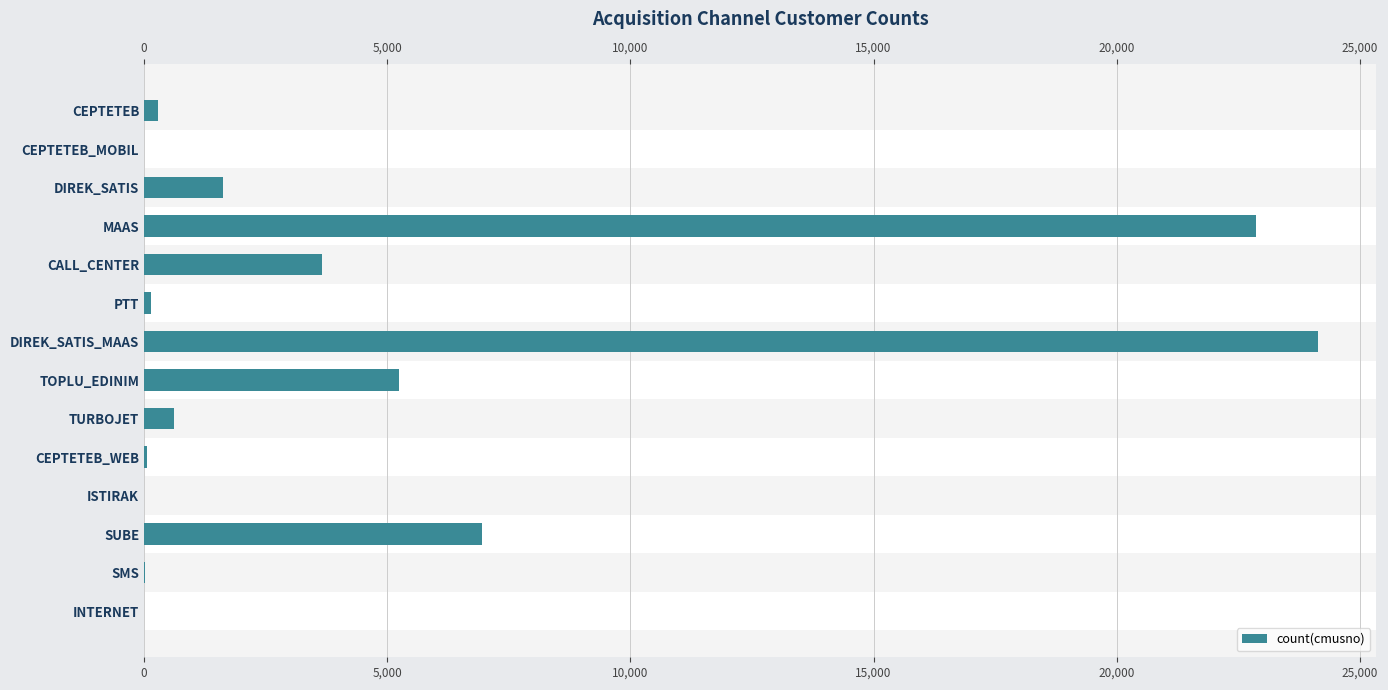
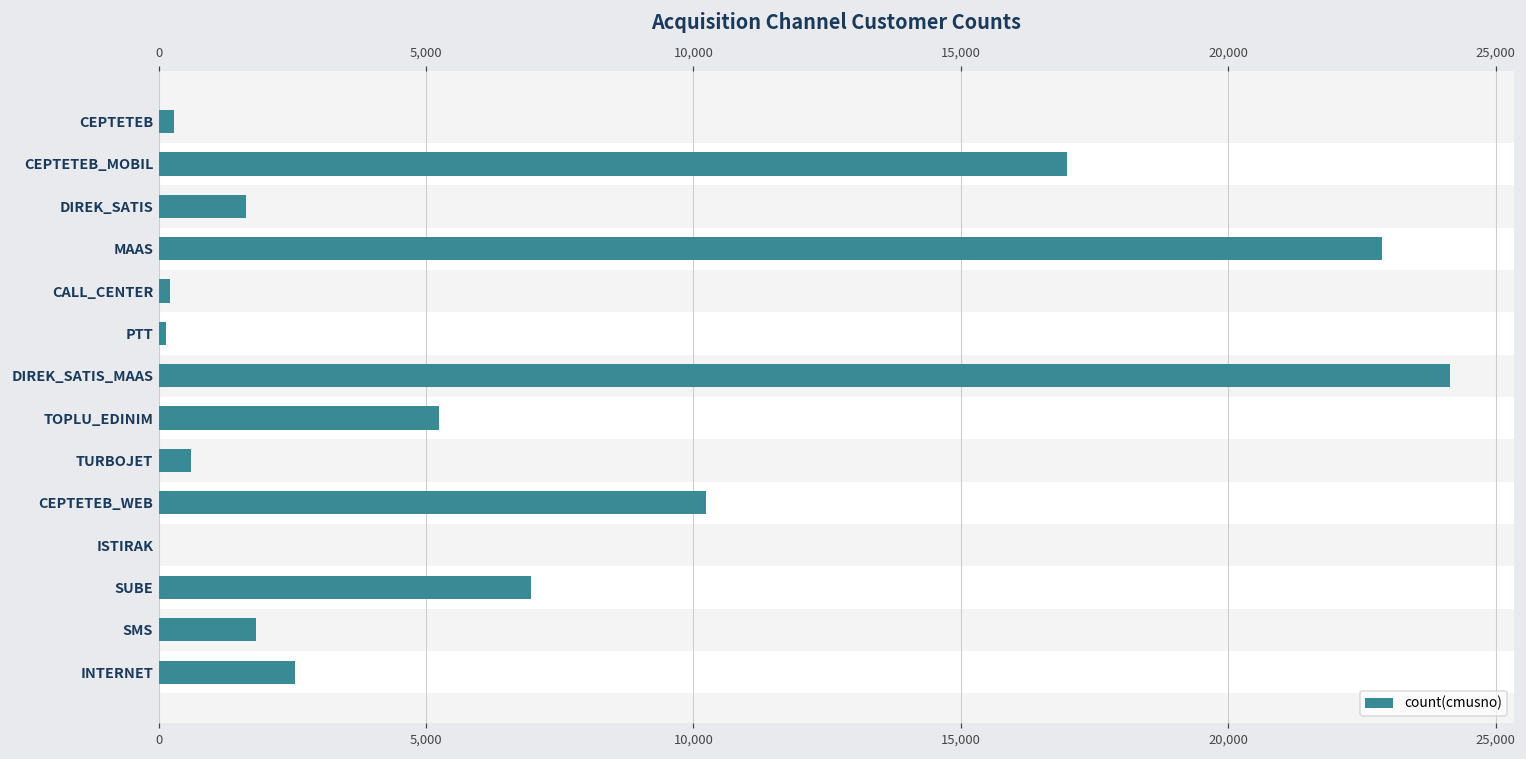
CEPTETEB_MOBIL: 0 -> 17,000
CALL_CENTER: 3,700 -> 200
CEPTETEB_WEB: 100 -> 10,200
SMS: 0 -> 1,800
INTERNET: 0 -> 2,600
